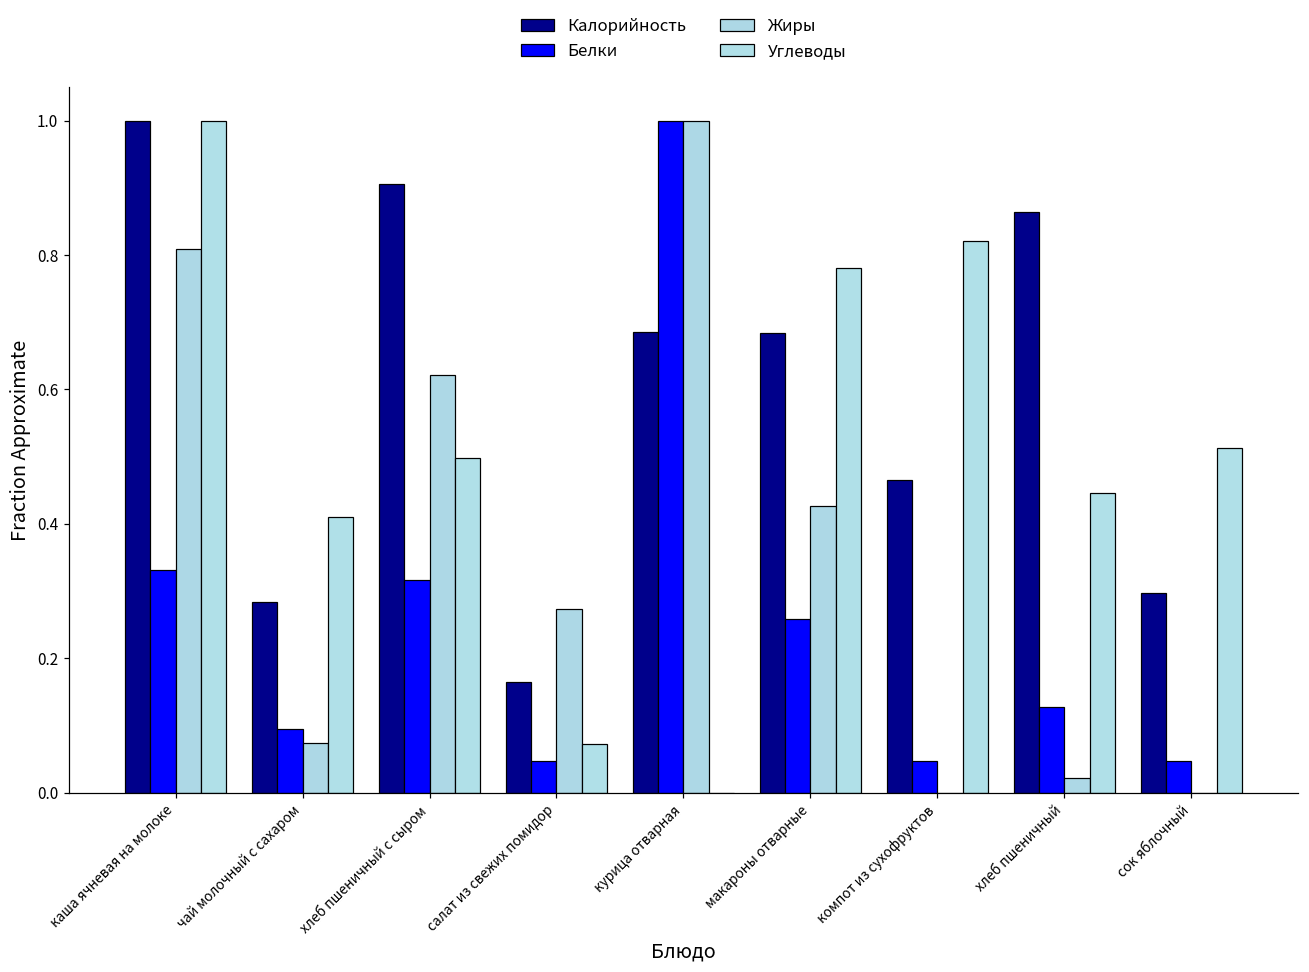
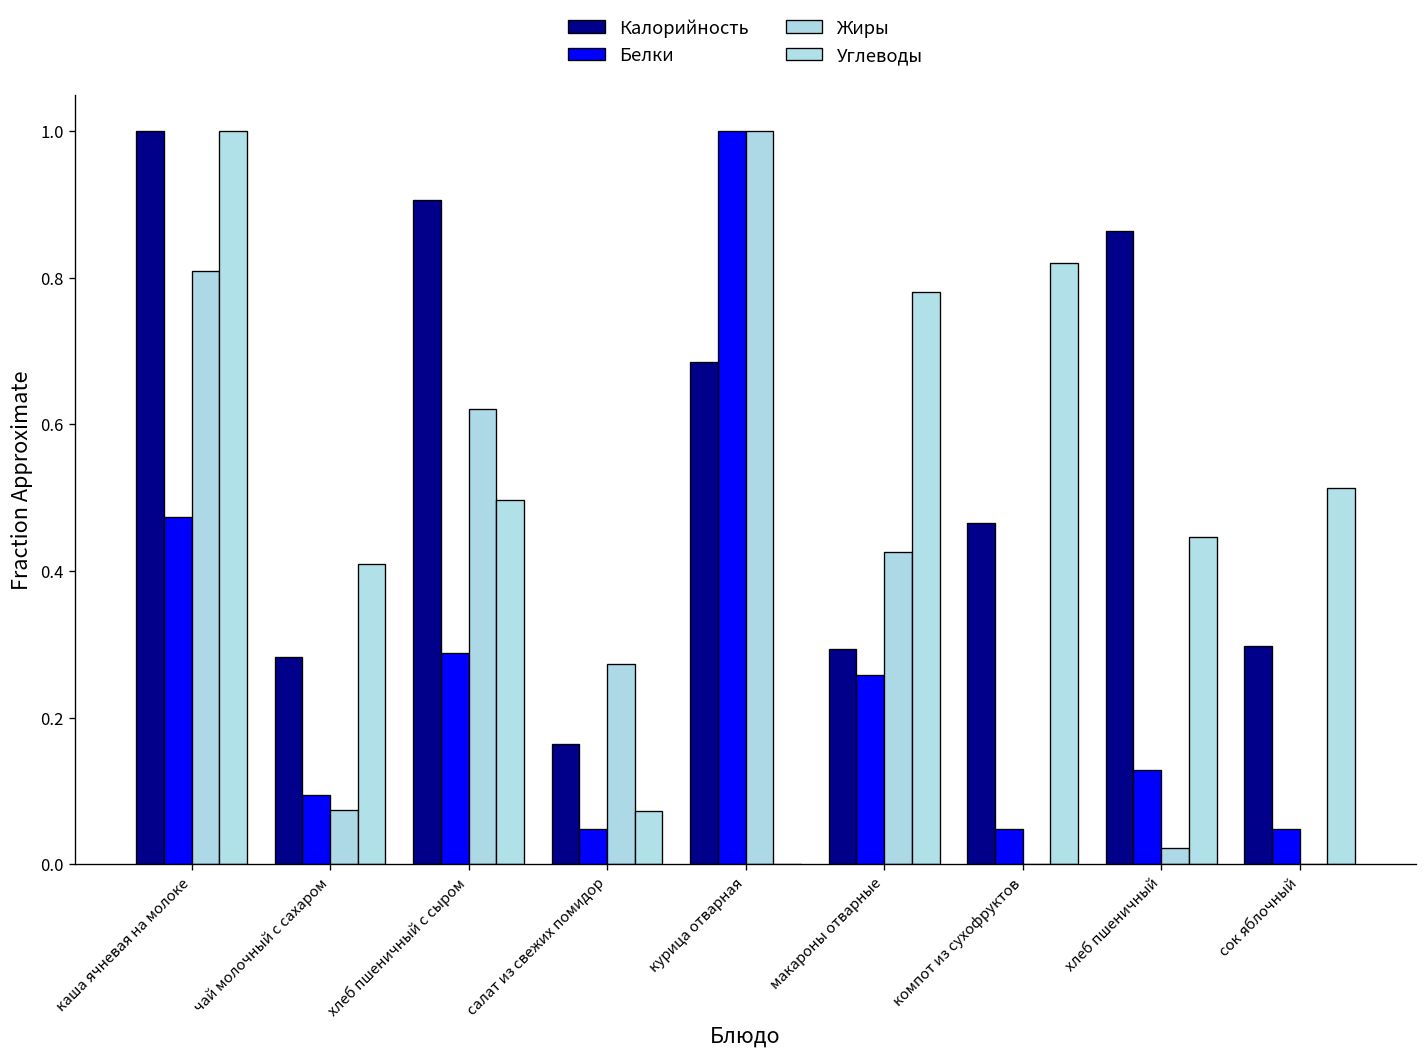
Белки, каша ячневая на молоке: 0.33 -> 0.47
Белки, хлеб пшеничный с сыром: 0.32 -> 0.29
Калорийность, макароны отварные: 0.68 -> 0.29
